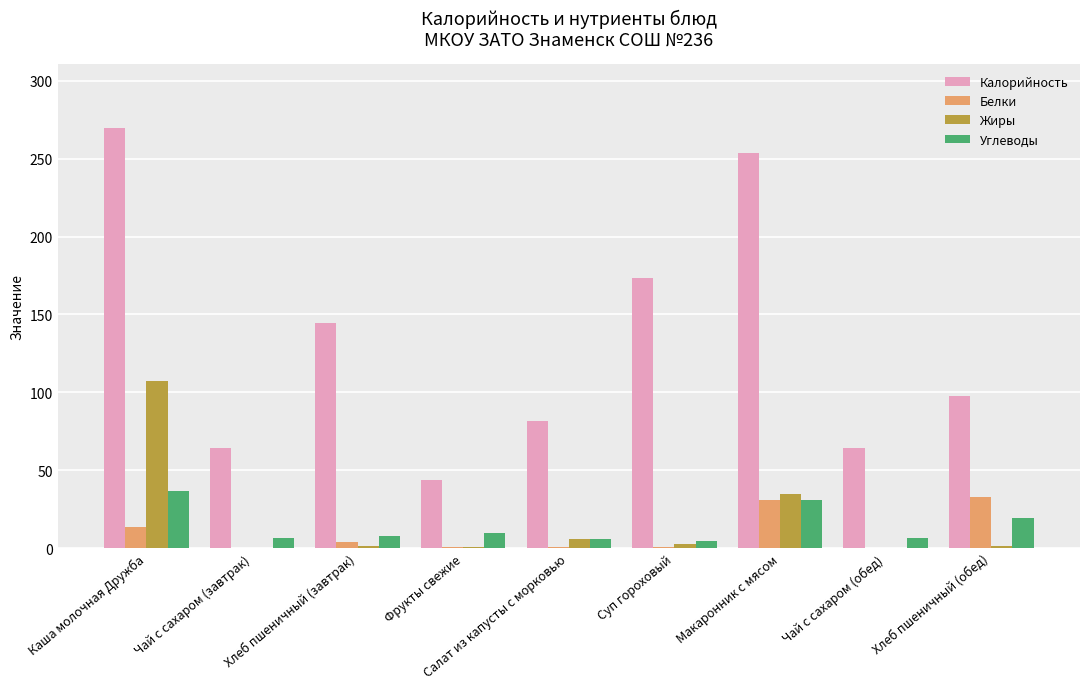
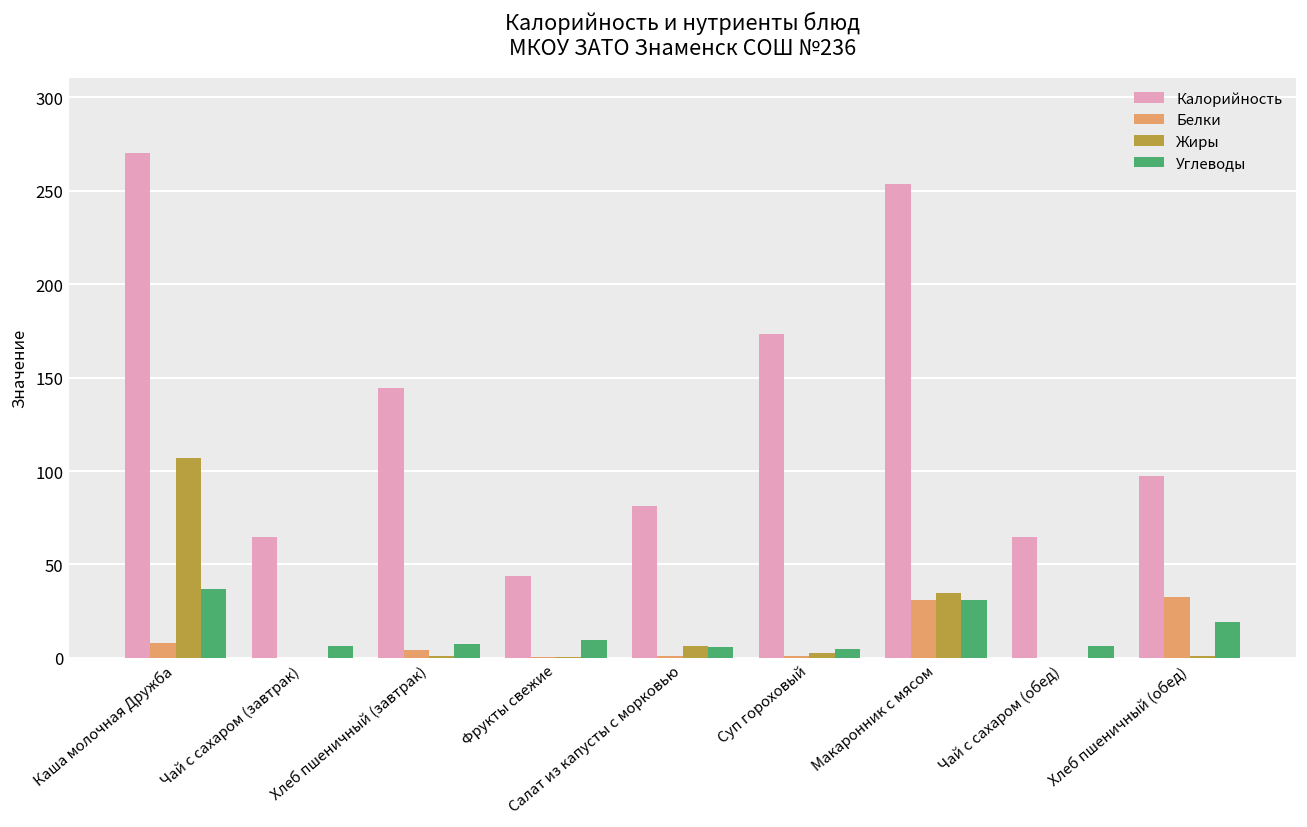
Белки, Каша молочная Дружба: 13 -> 8
